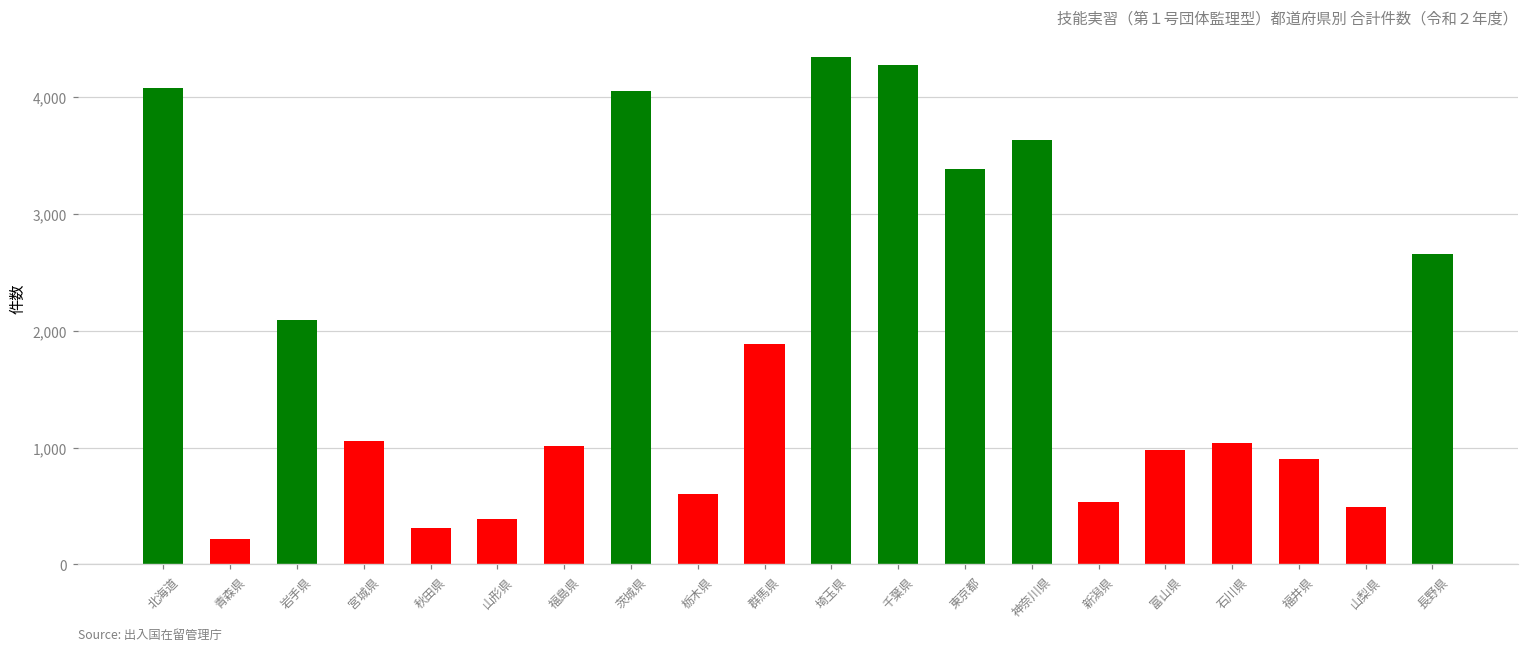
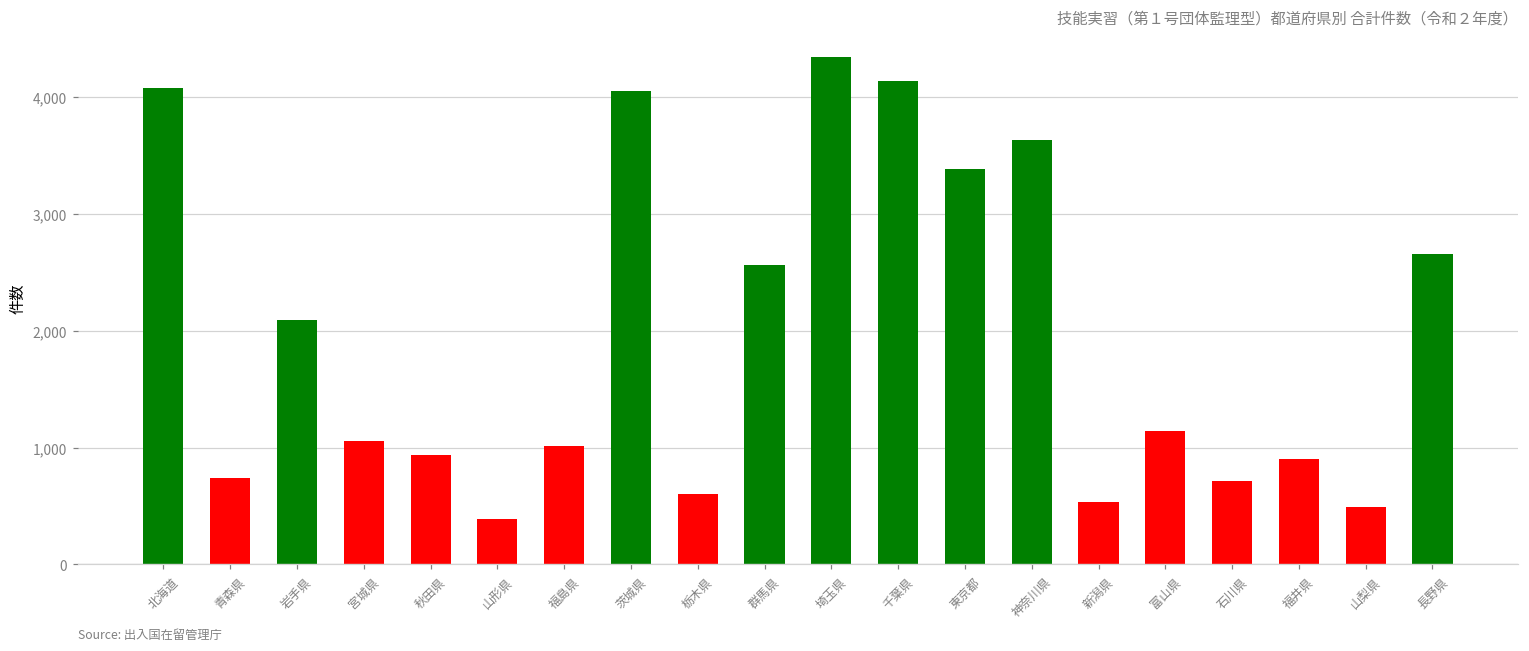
青森県: 210 -> 740
秋田県: 310 -> 930
群馬県: 1,890 -> 2,570
千葉県: 4,280 -> 4,140
富山県: 980 -> 1,150
石川県: 1,040 -> 710
